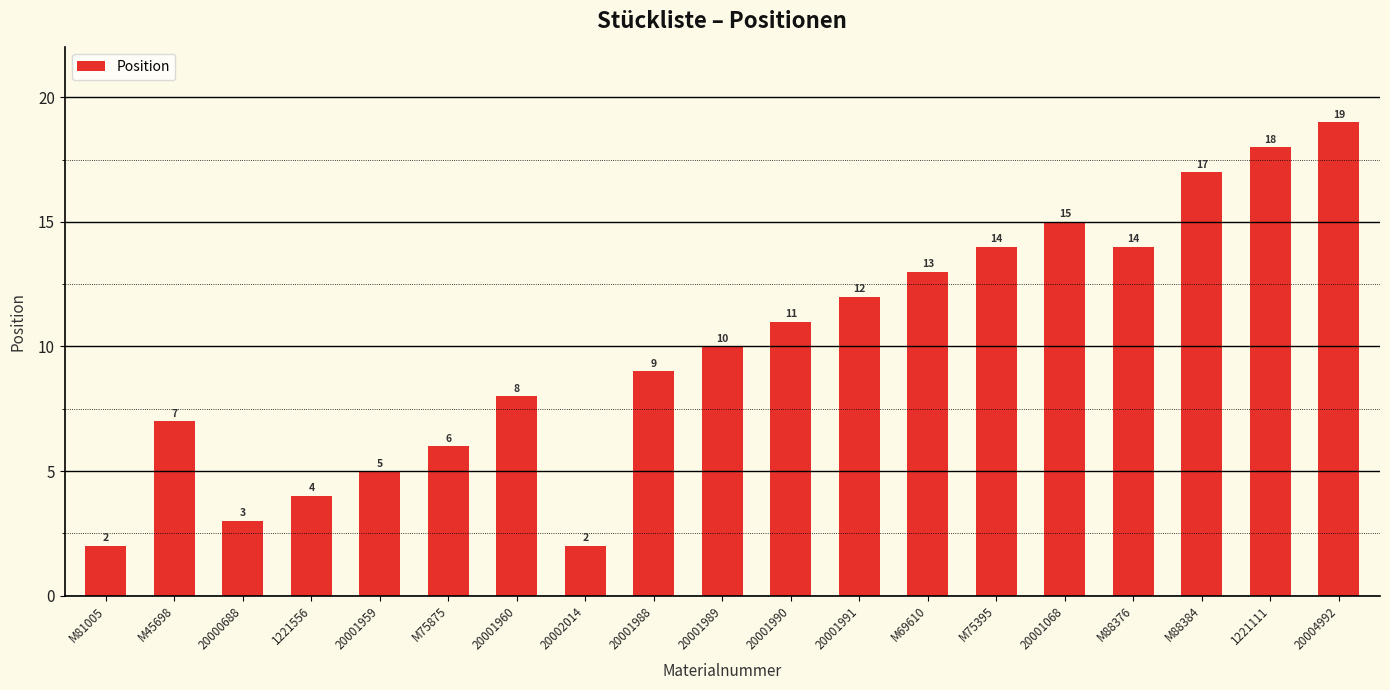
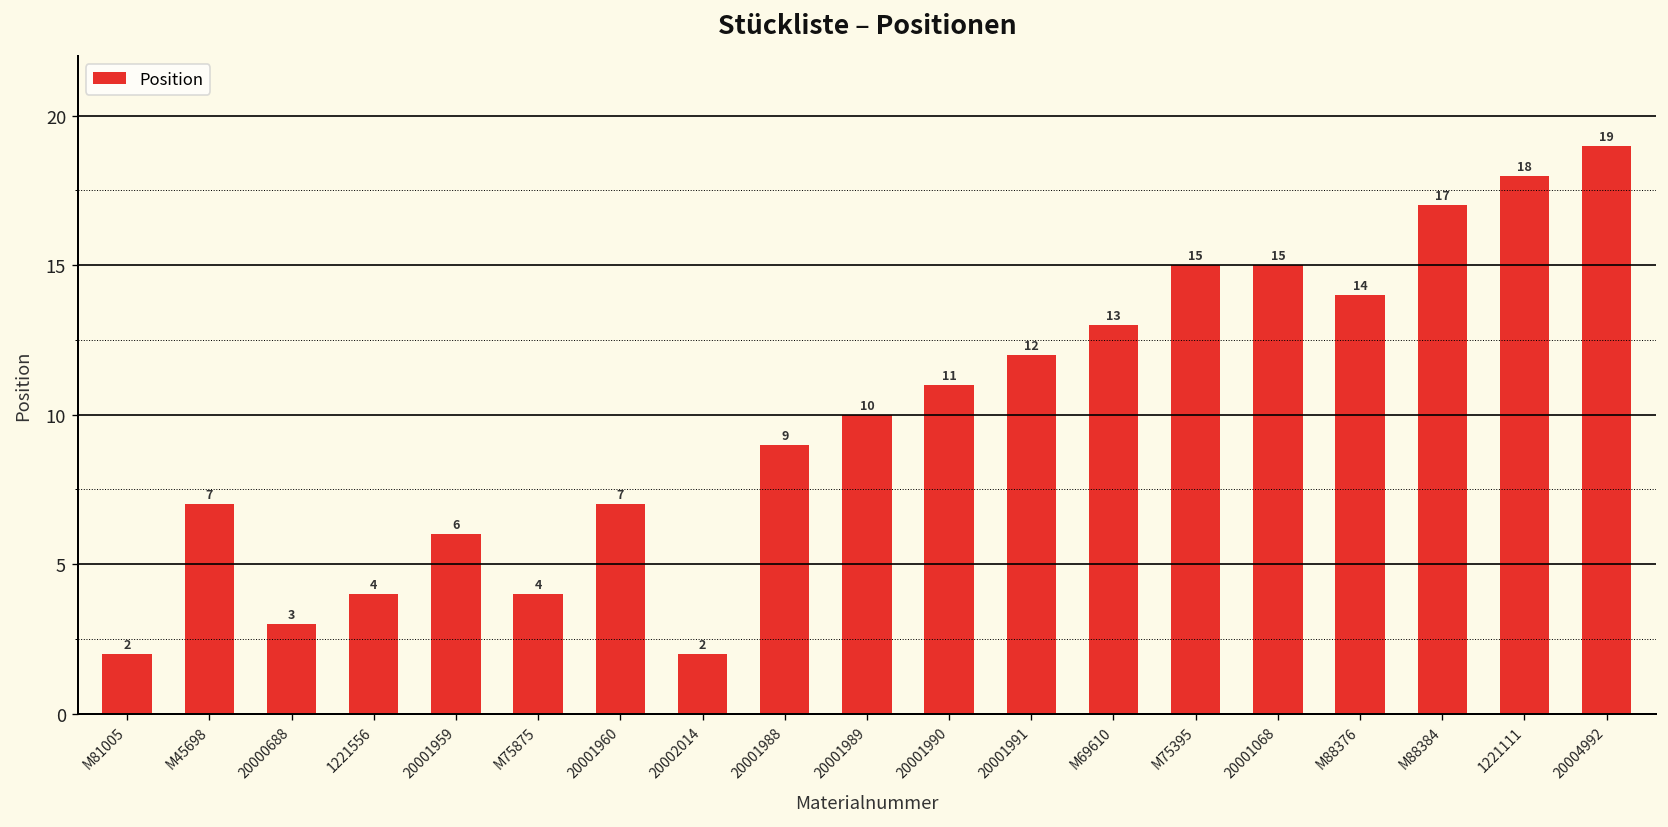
20001959: 5 -> 6
M75875: 6 -> 4
20001960: 8 -> 7
M75395: 14 -> 15
